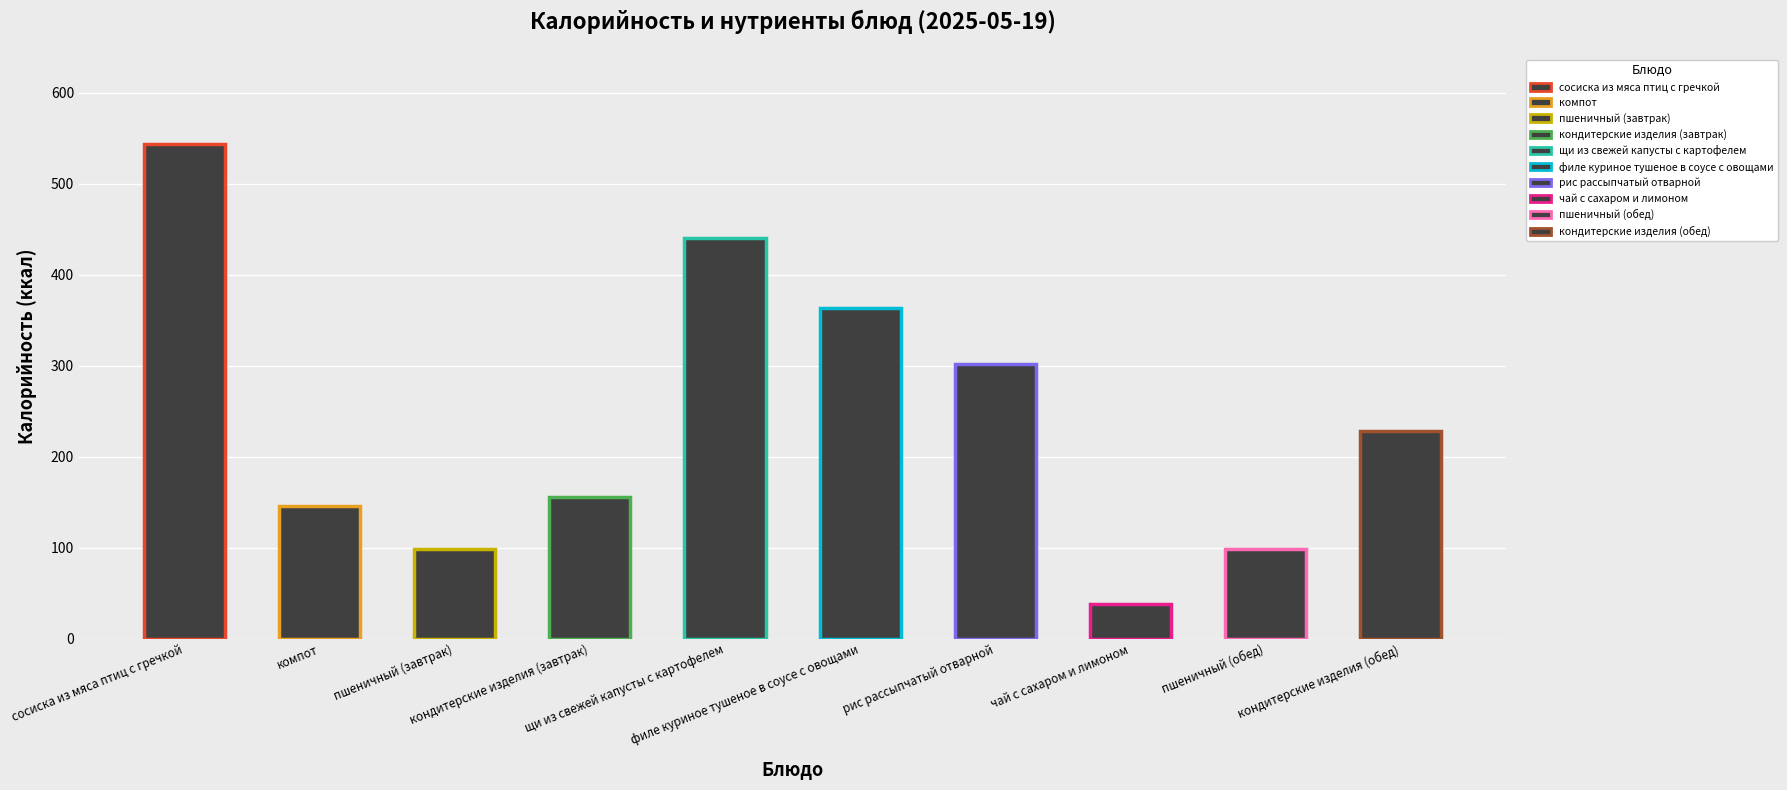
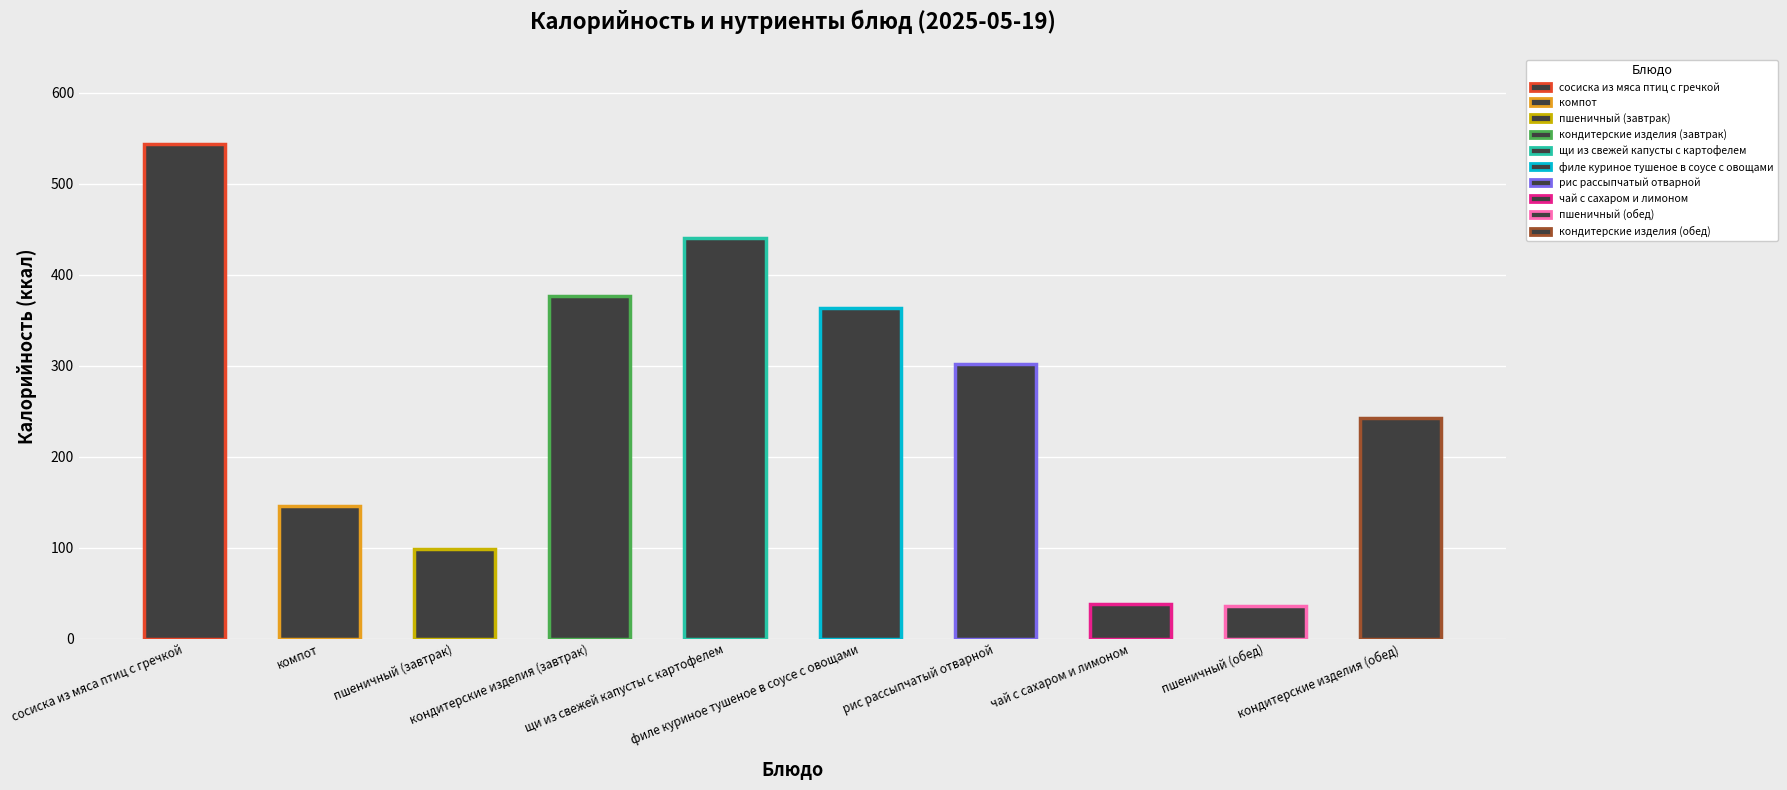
кондитерские изделия (завтрак): 160 -> 380
пшеничный (обед): 100 -> 40
кондитерские изделия (обед): 230 -> 240
